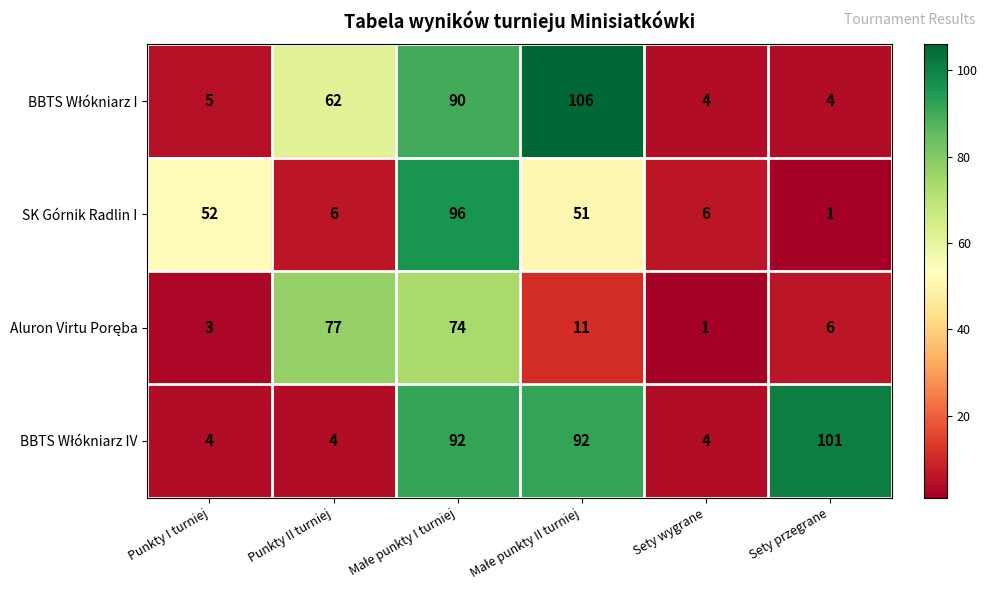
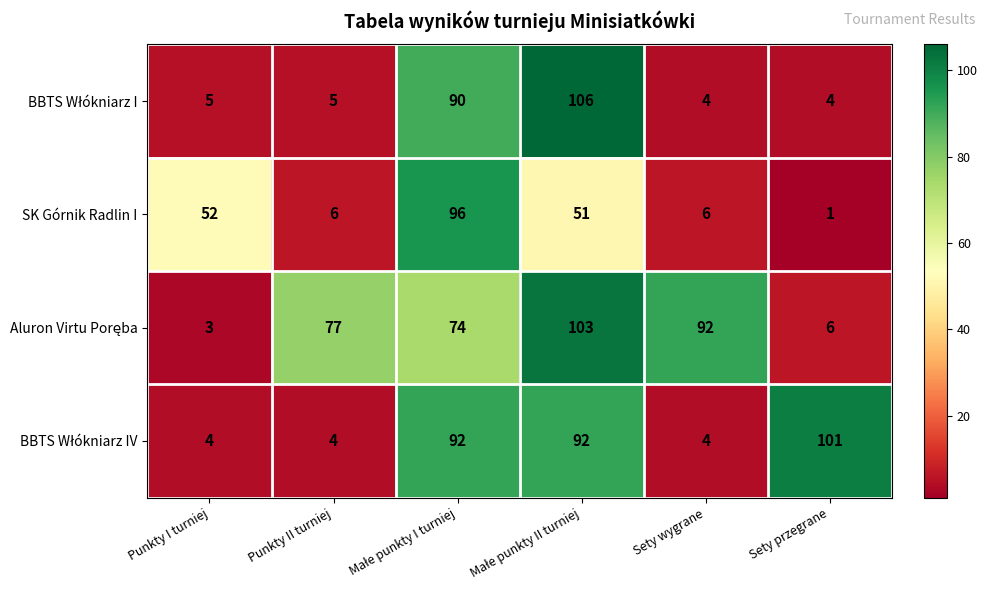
BBTS Włókniarz I, Punkty II turniej: 62 -> 5
Aluron Virtu Poręba, Małe punkty II turniej: 11 -> 103
Aluron Virtu Poręba, Sety wygrane: 1 -> 92
